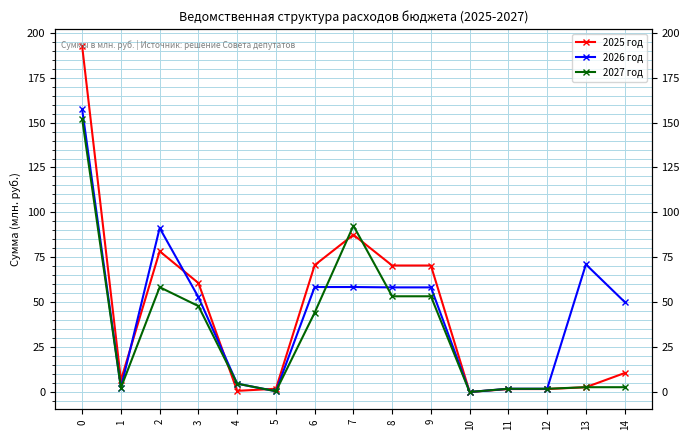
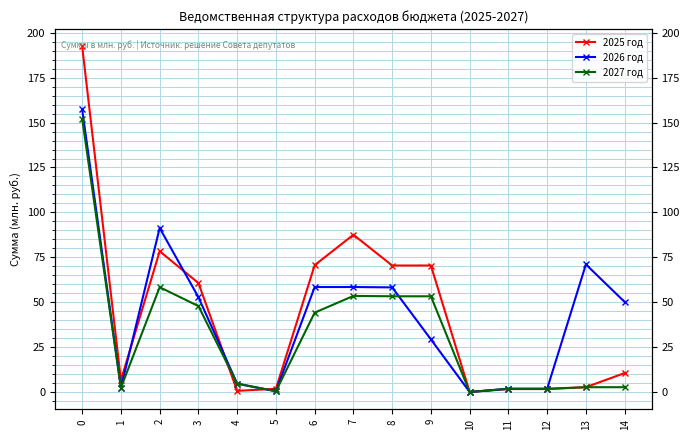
2027 год, 7: 93 -> 54
2026 год, 9: 58 -> 29
